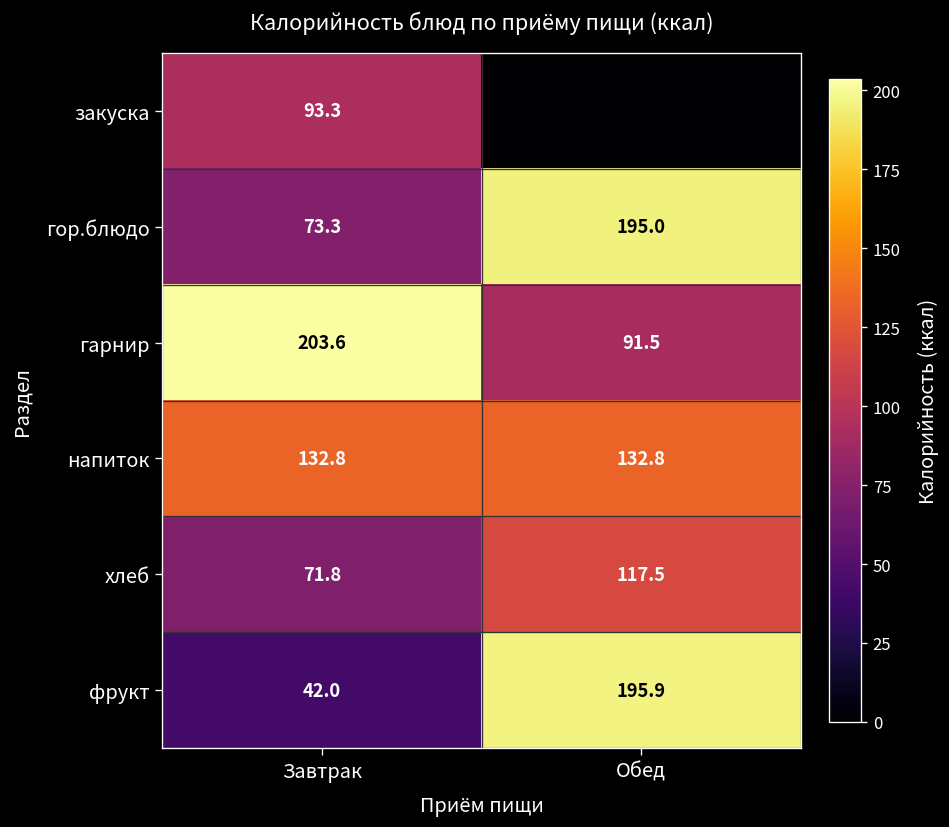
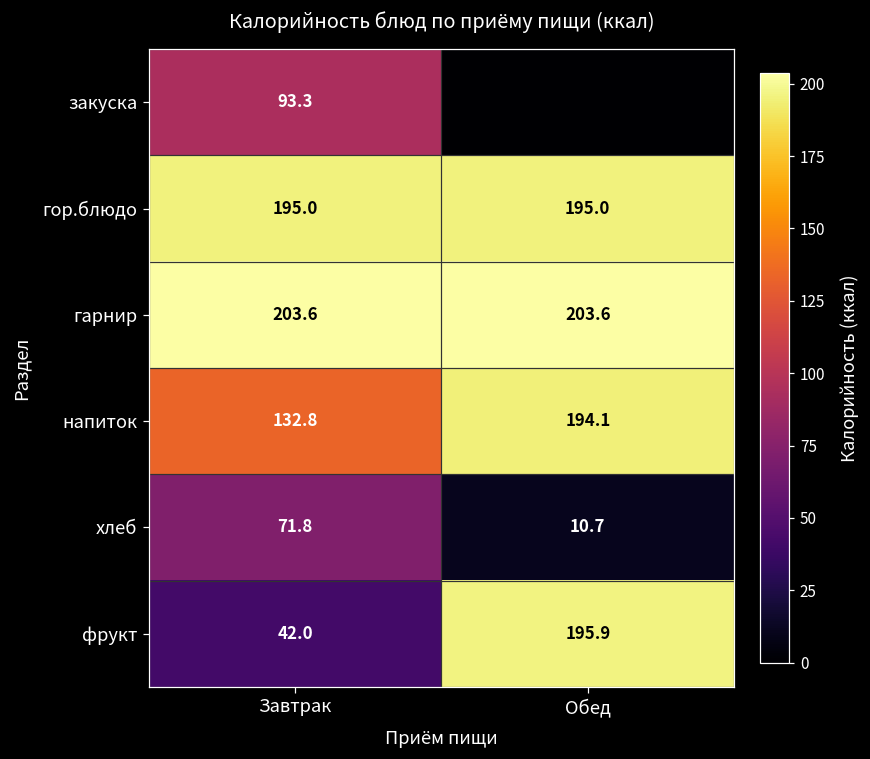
гор.блюдо, Завтрак: 73.3 -> 195.0
гарнир, Обед: 91.5 -> 203.6
напиток, Обед: 132.8 -> 194.1
хлеб, Обед: 117.5 -> 10.7
